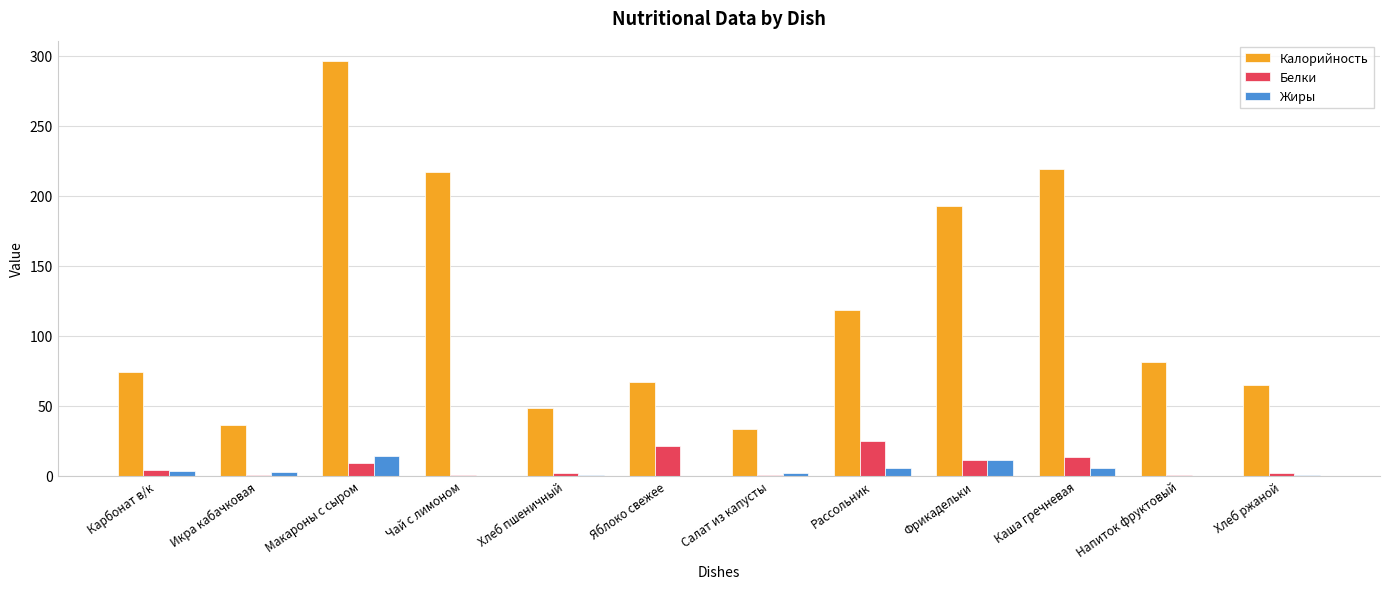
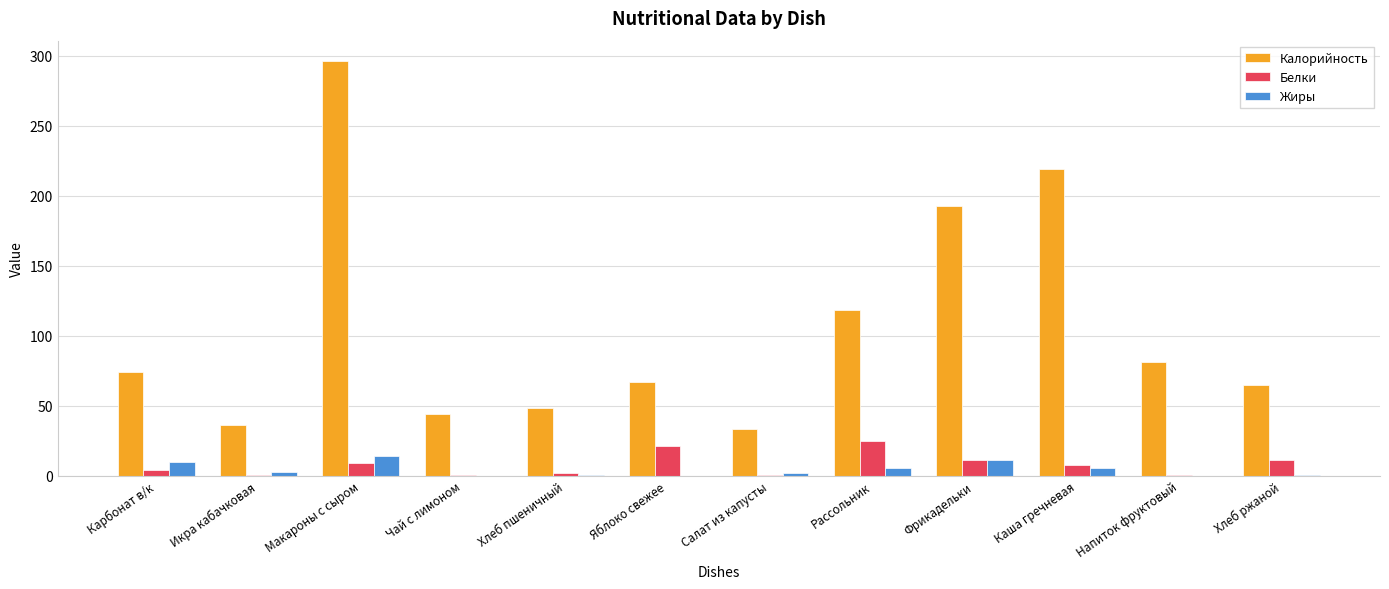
Жиры, Карбонат в/к: 3 -> 10
Калорийность, Чай с лимоном: 217 -> 44
Белки, Каша гречневая: 13 -> 8
Белки, Хлеб ржаной: 2 -> 11
